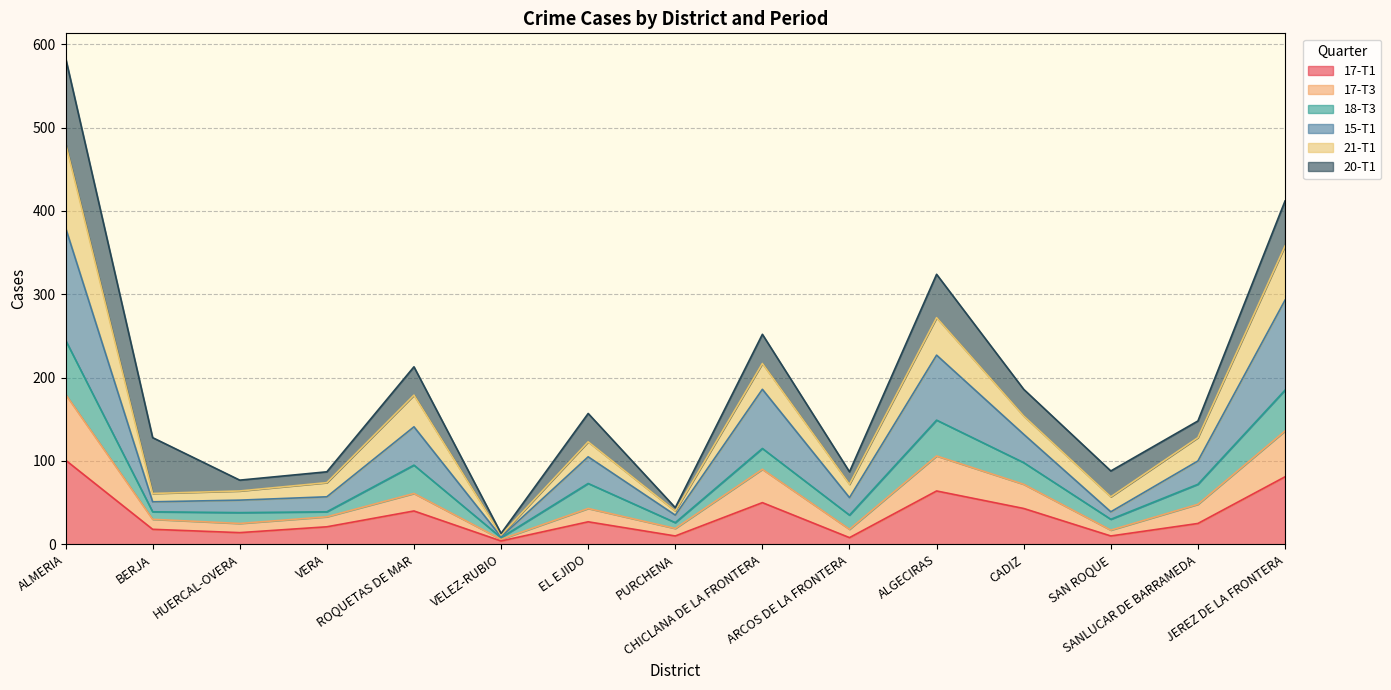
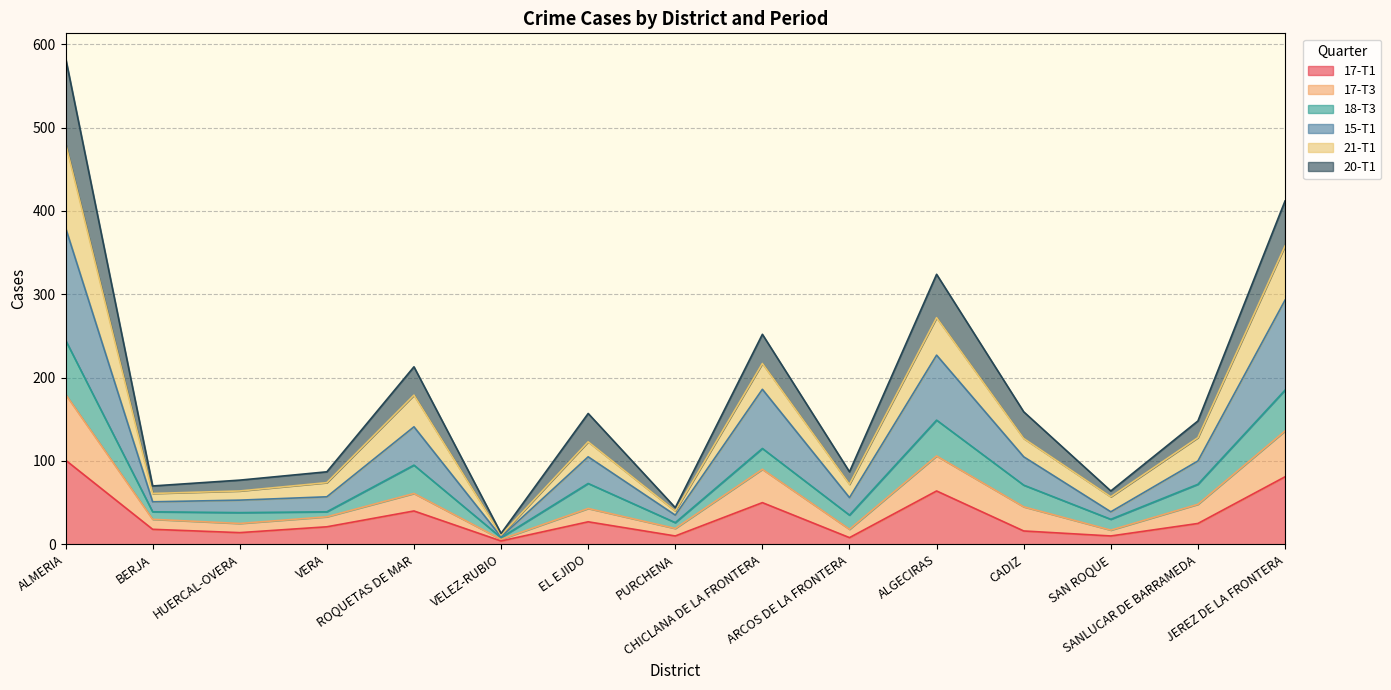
20-T1, BERJA: 70 -> 10
17-T1, CADIZ: 40 -> 20
20-T1, SAN ROQUE: 30 -> 10
